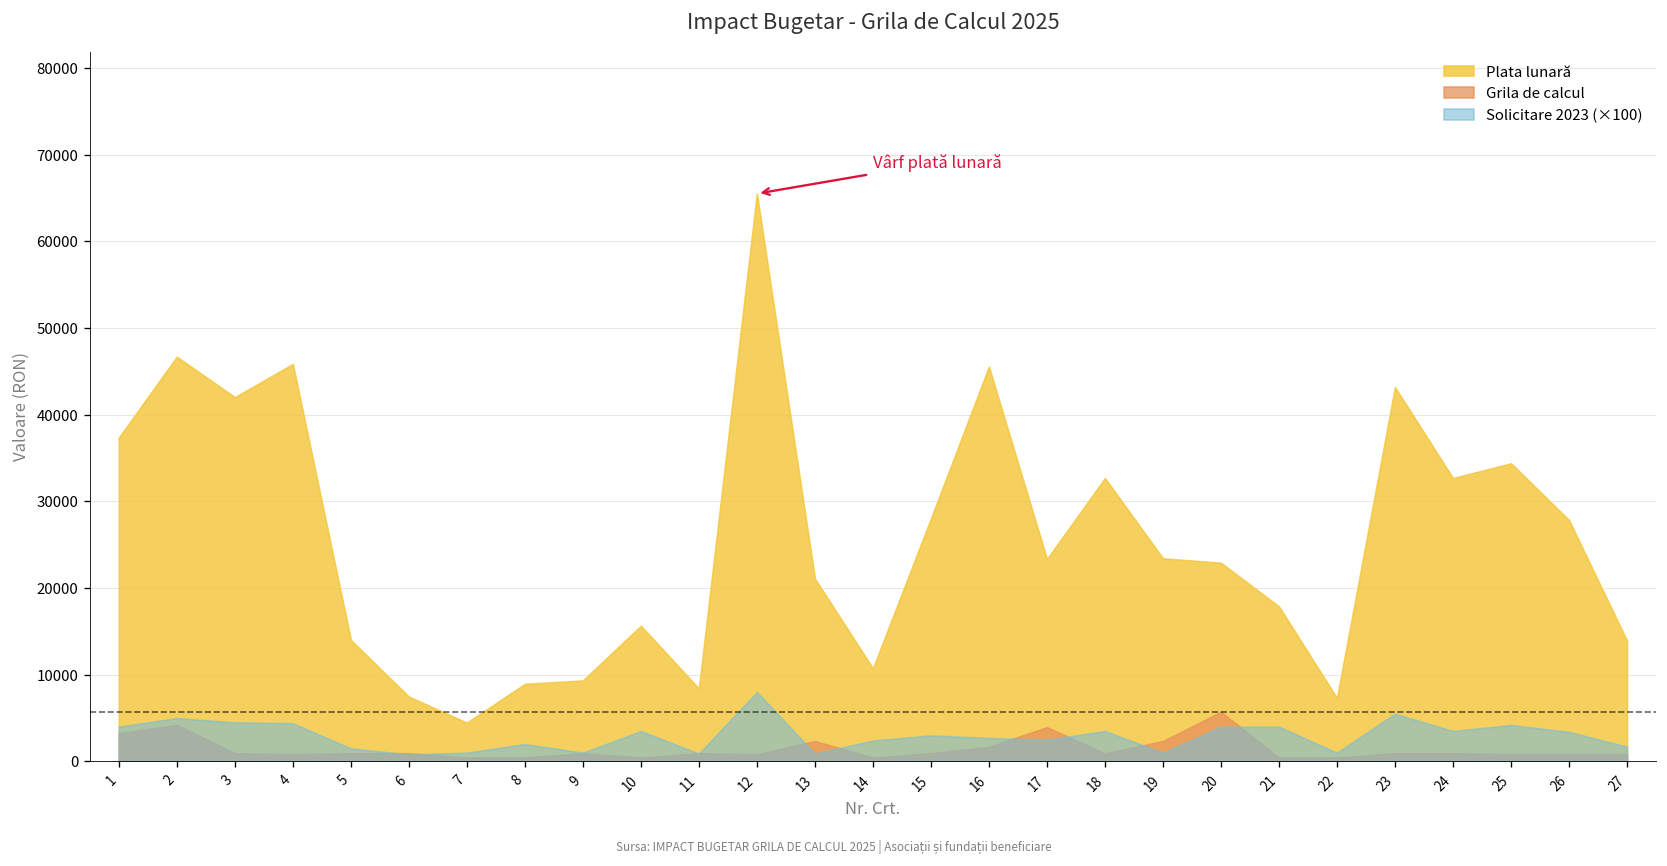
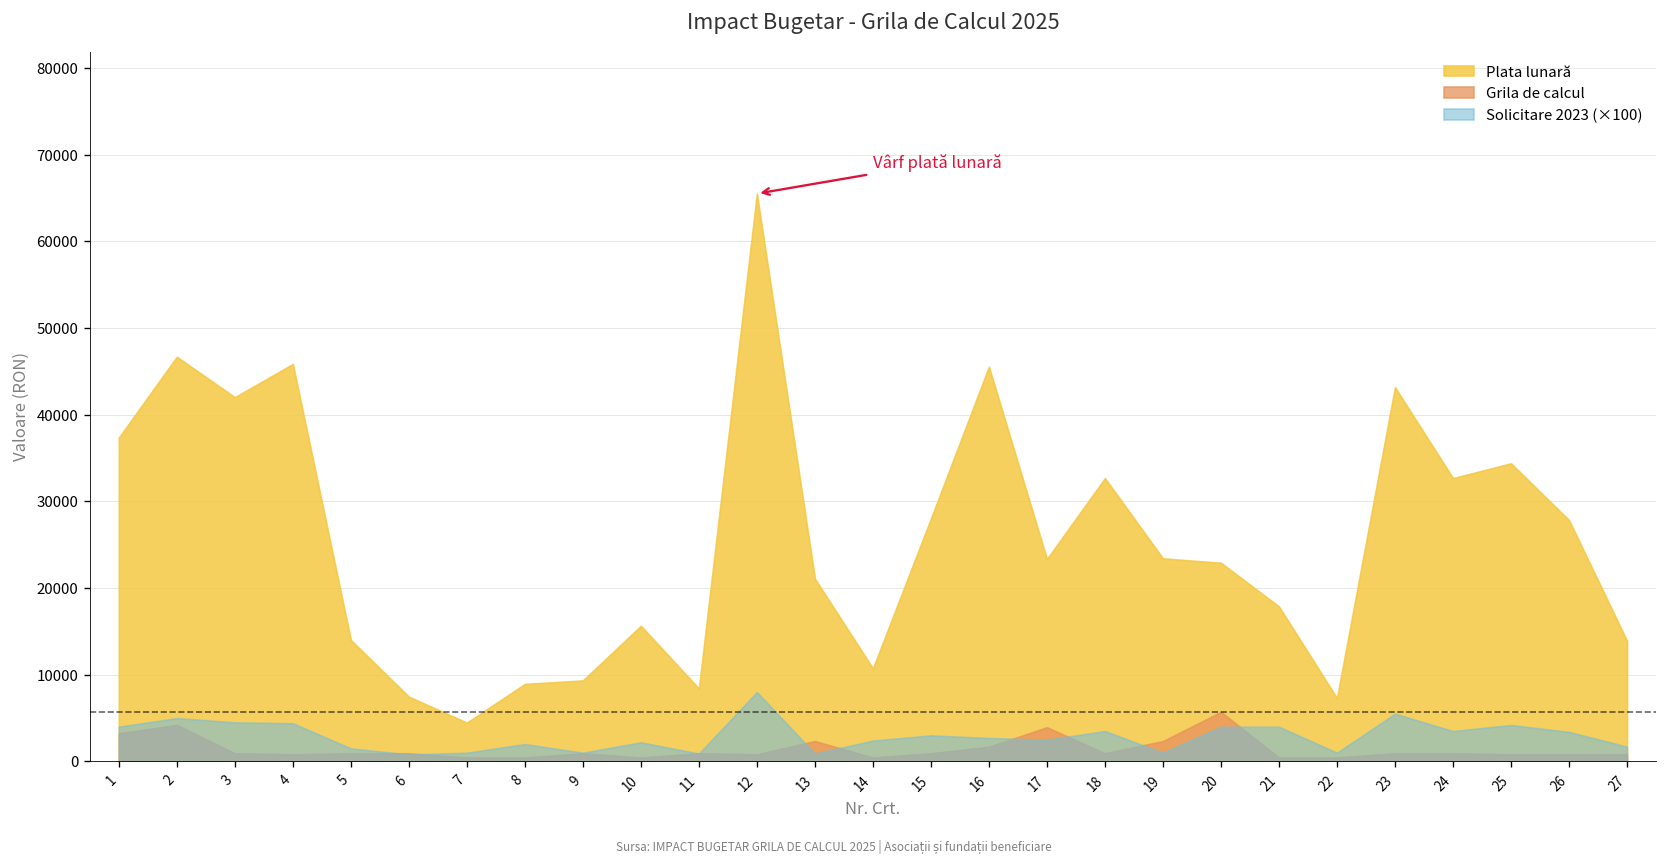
Solicitare 2023 (×100), 10: 4000 -> 2000
